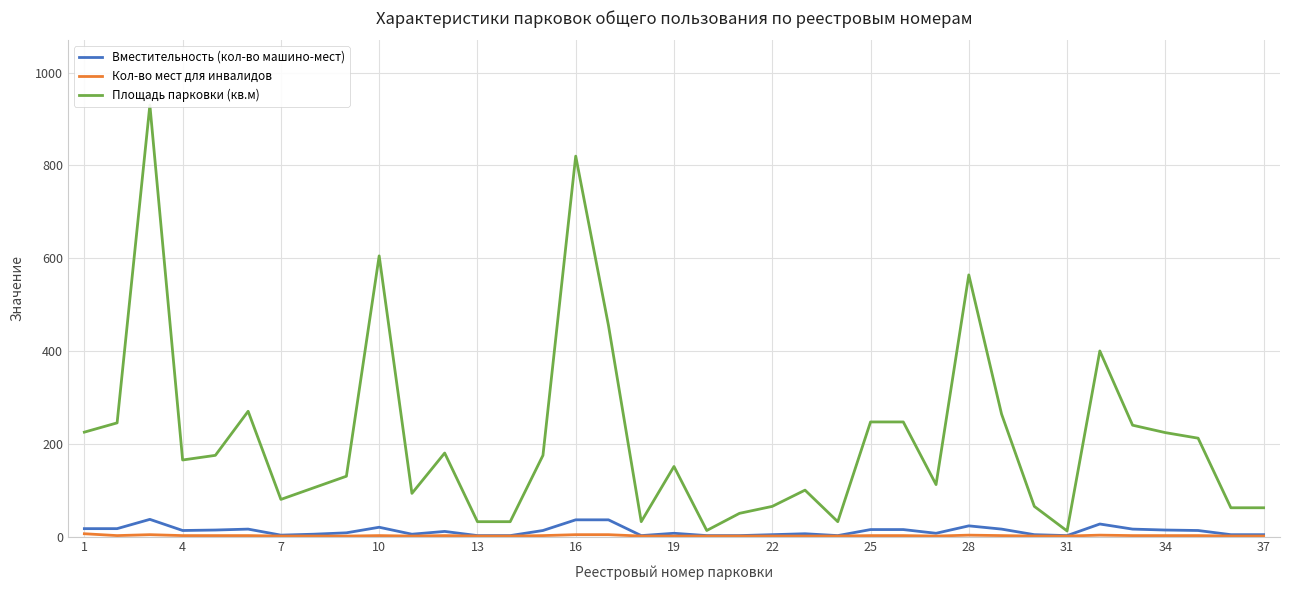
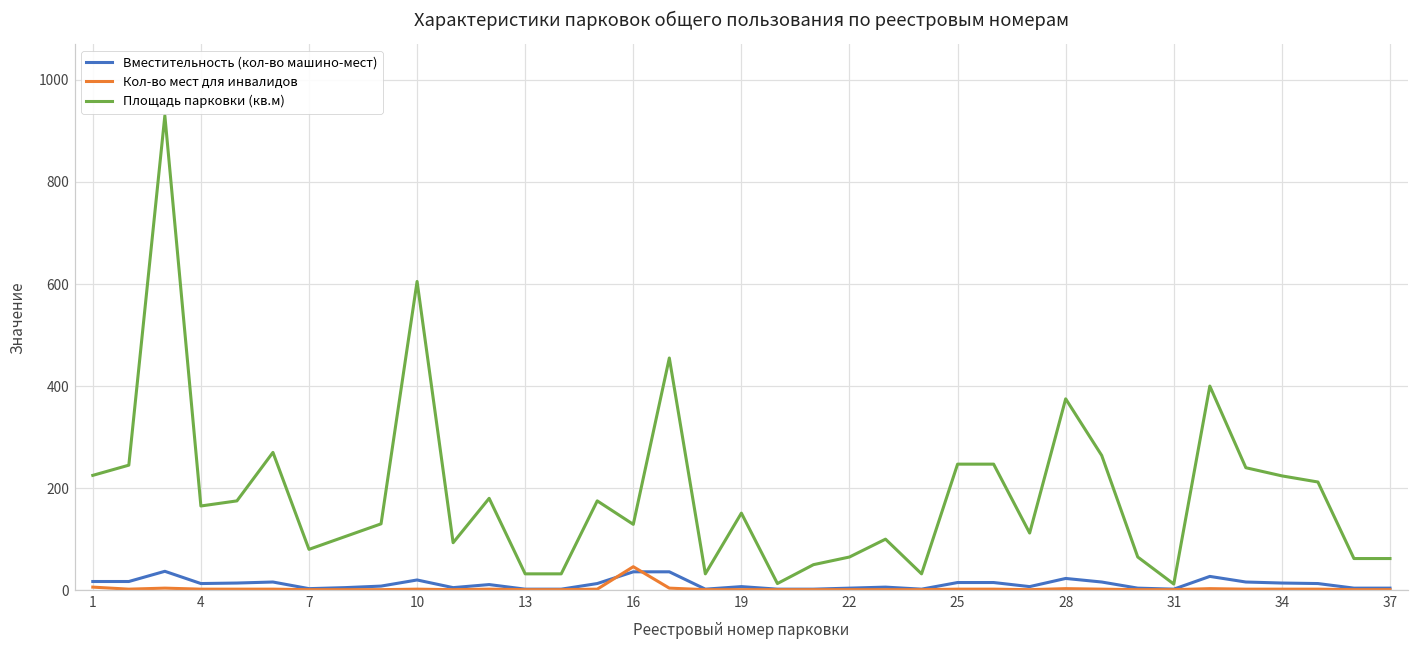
Кол-во мест для инвалидов, 16: 0 -> 50
Площадь парковки (кв.м), 16: 820 -> 130
Площадь парковки (кв.м), 28: 560 -> 380
